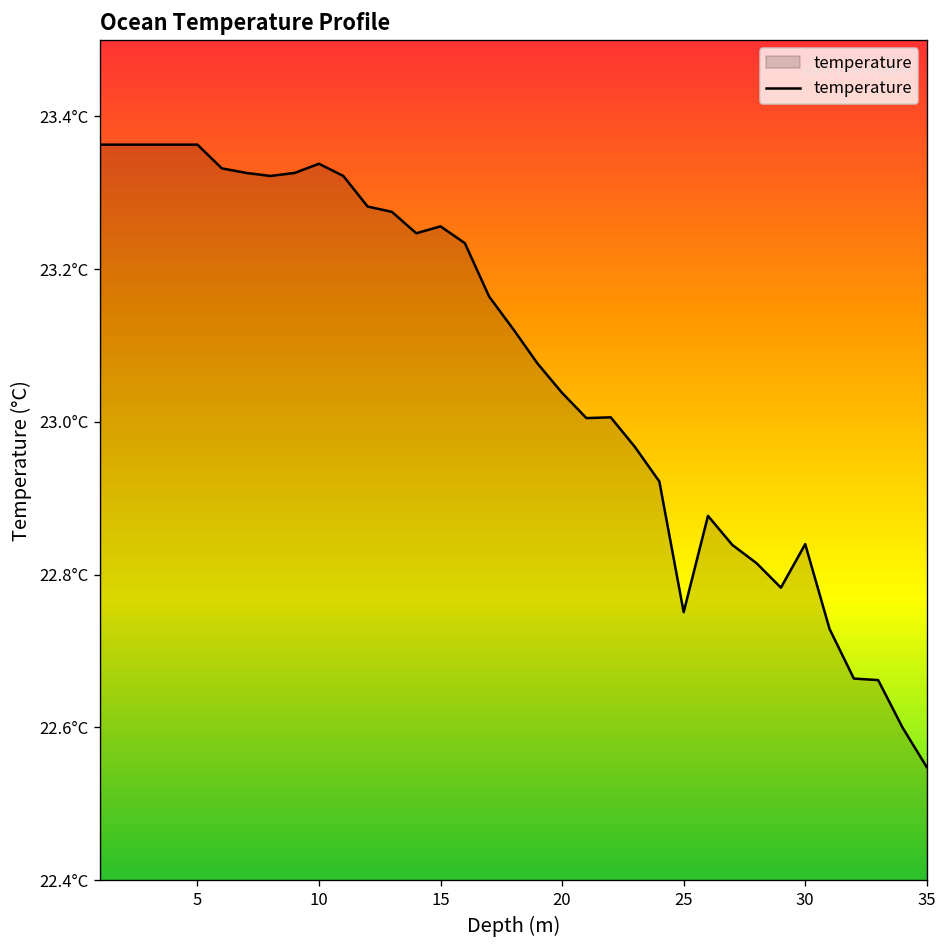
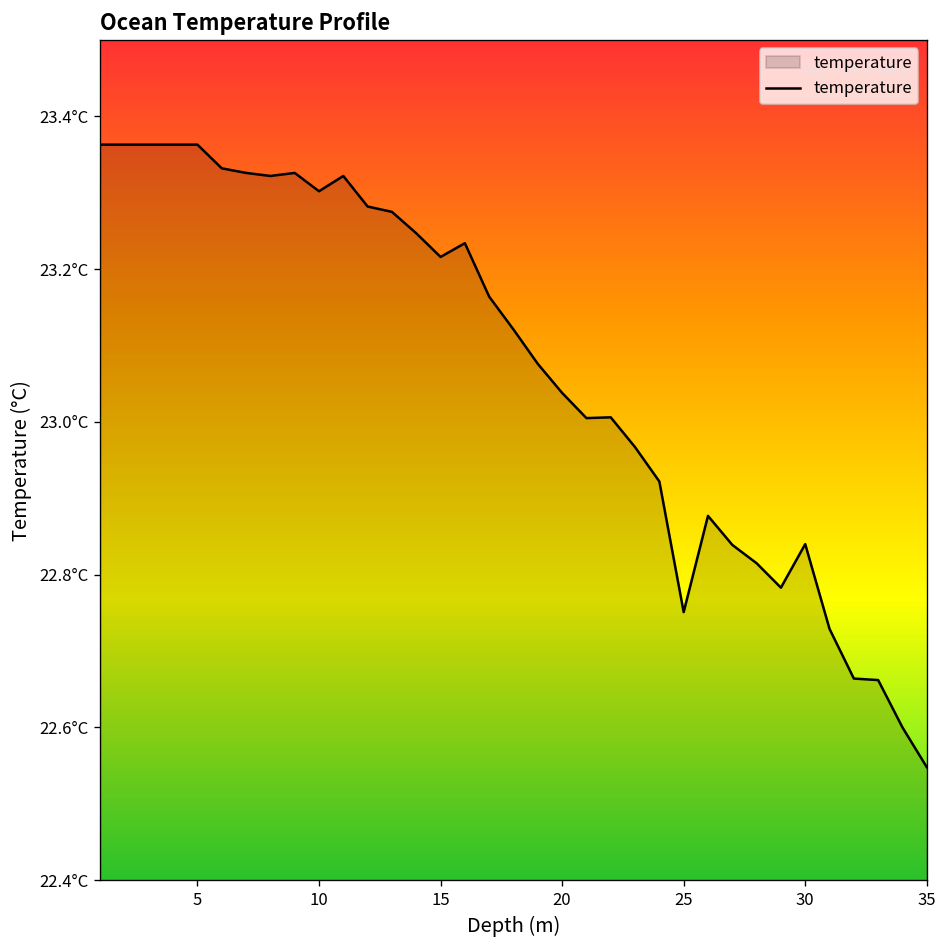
10: 23.34°C -> 23.30°C
15: 23.26°C -> 23.22°C
